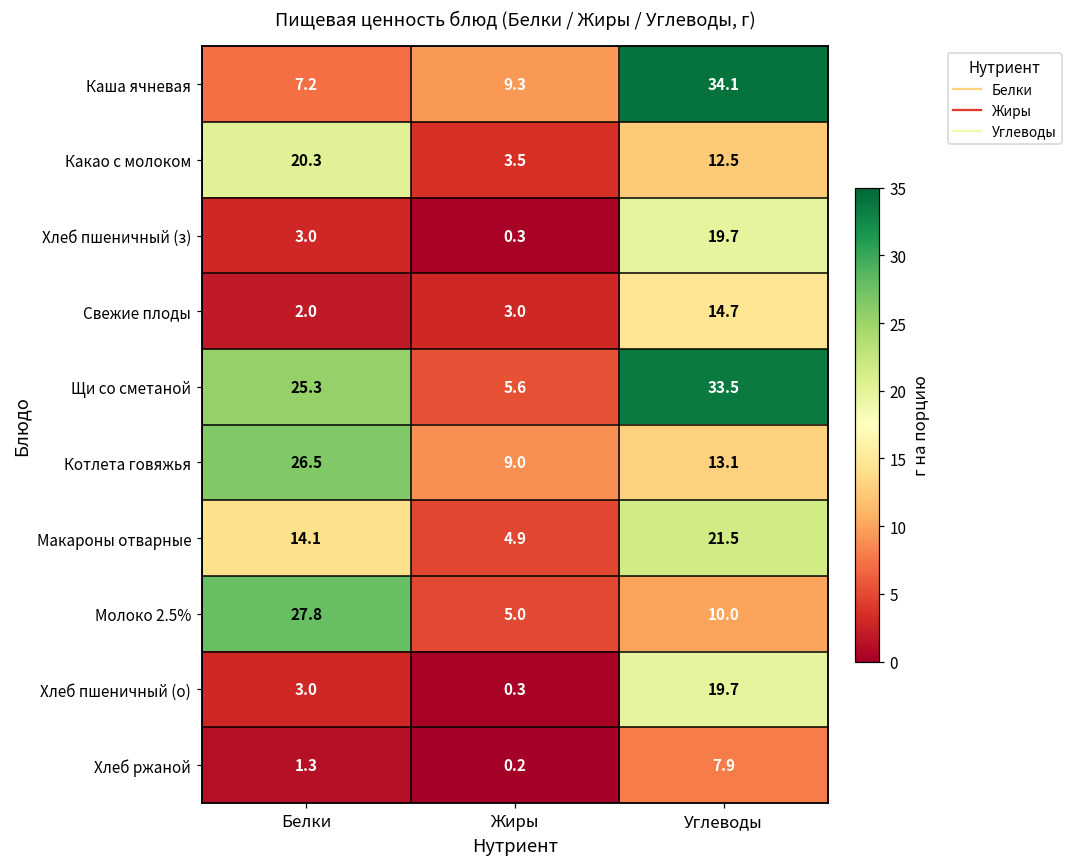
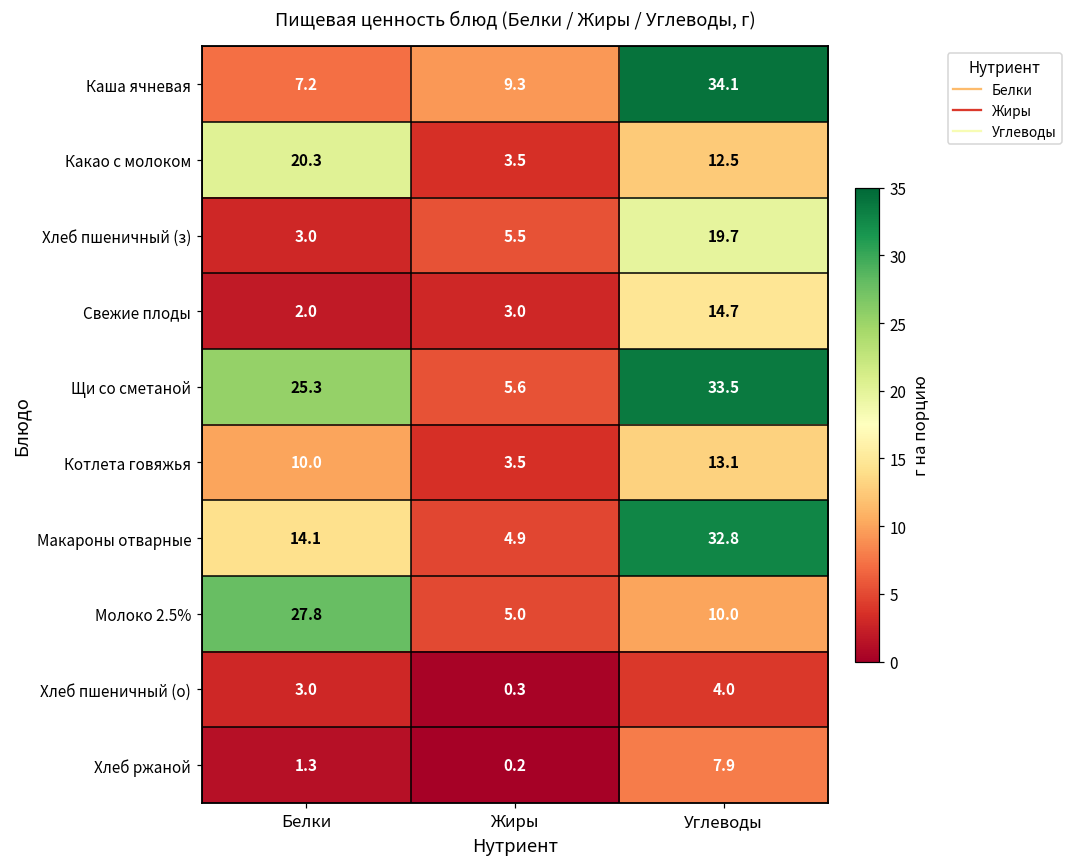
Хлеб пшеничный (з), Жиры: 0.3 -> 5.5
Котлета говяжья, Белки: 26.5 -> 10.0
Котлета говяжья, Жиры: 9.0 -> 3.5
Макароны отварные, Углеводы: 21.5 -> 32.8
Хлеб пшеничный (о), Углеводы: 19.7 -> 4.0
